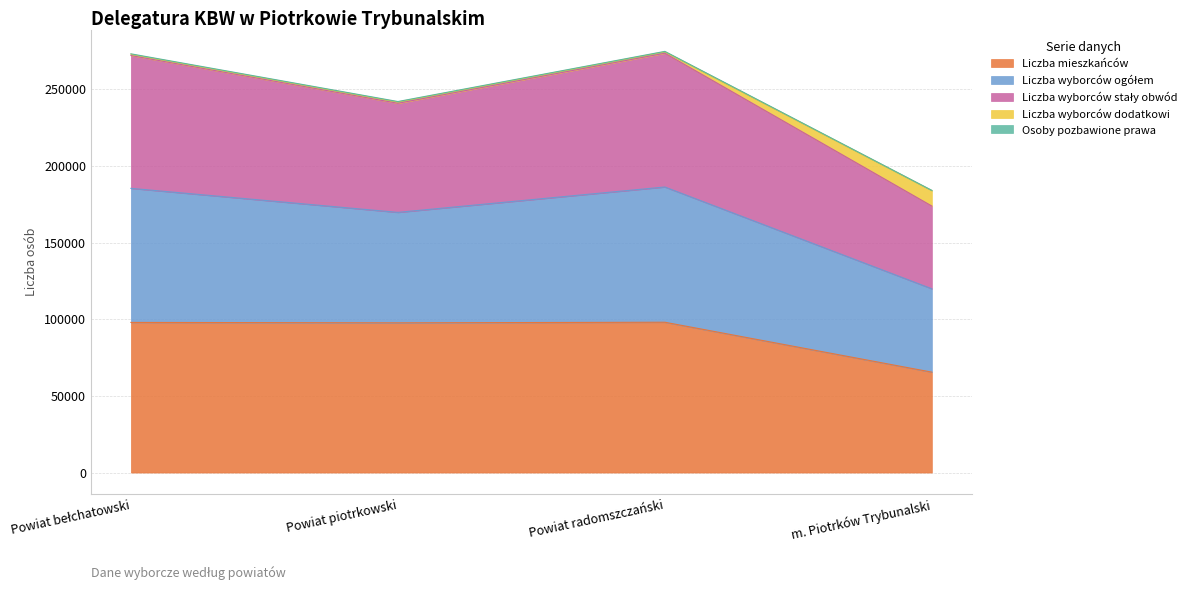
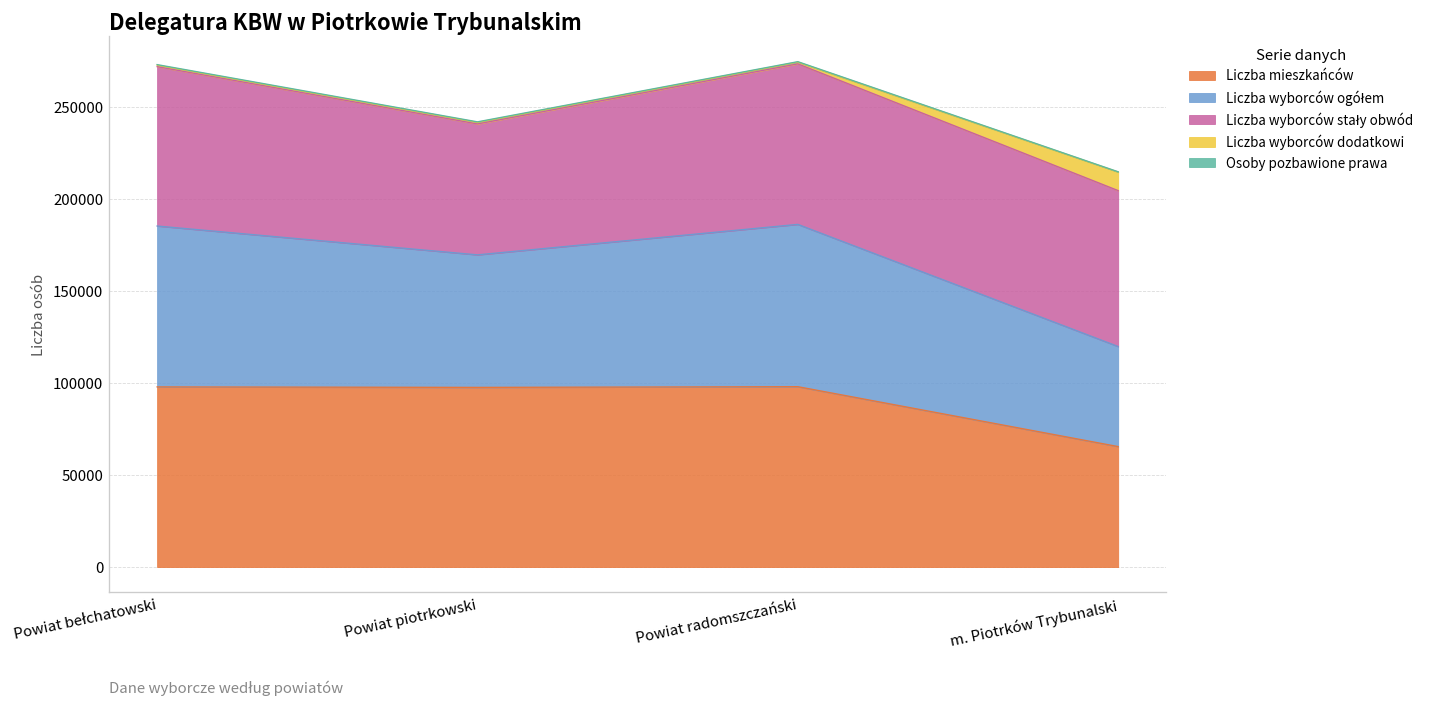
Liczba wyborców stały obwód, m. Piotrków Trybunalski: 54000 -> 85000
